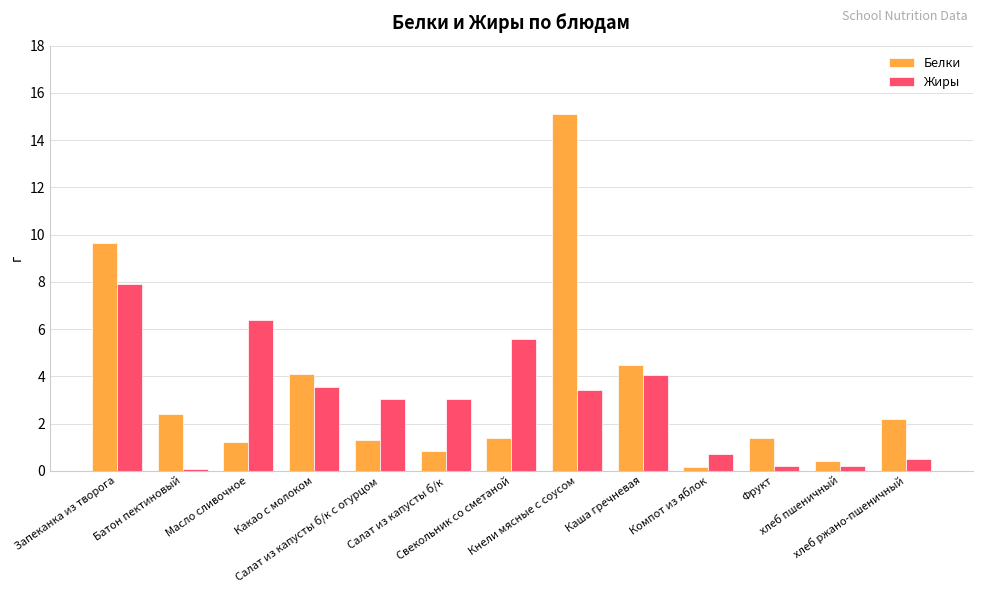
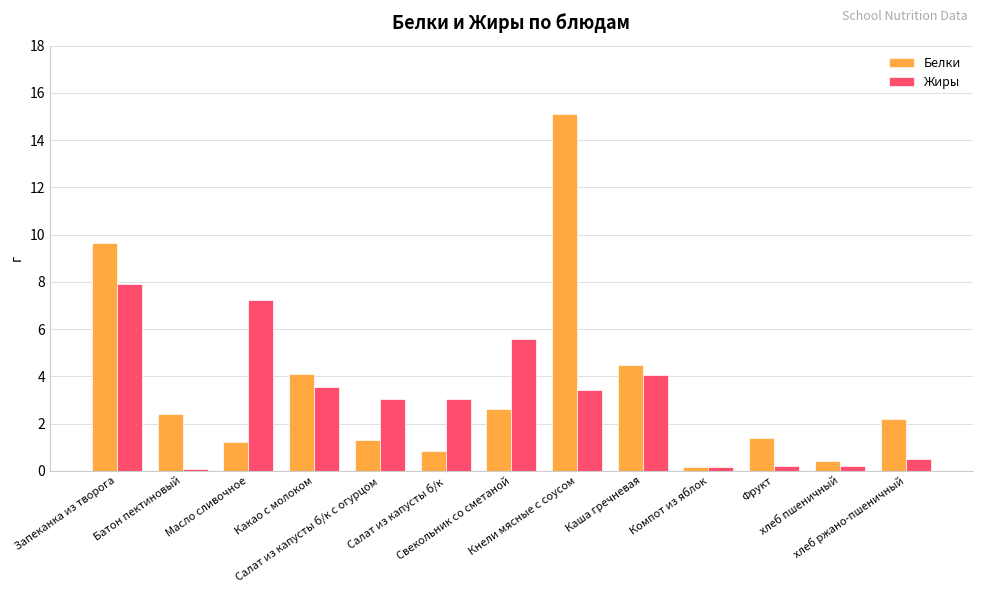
Жиры, Масло сливочное: 6.4 -> 7.3
Белки, Свекольник со сметаной: 1.4 -> 2.6
Жиры, Компот из яблок: 0.7 -> 0.2
